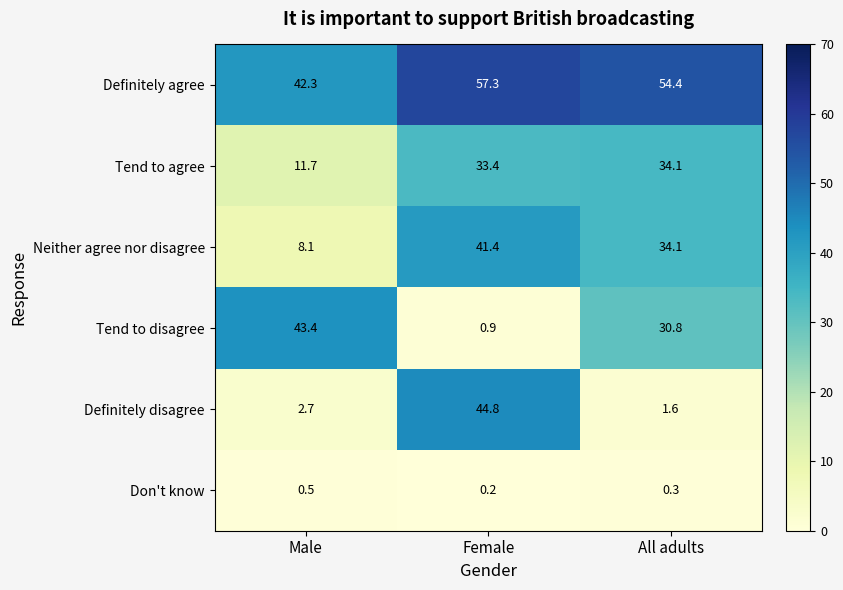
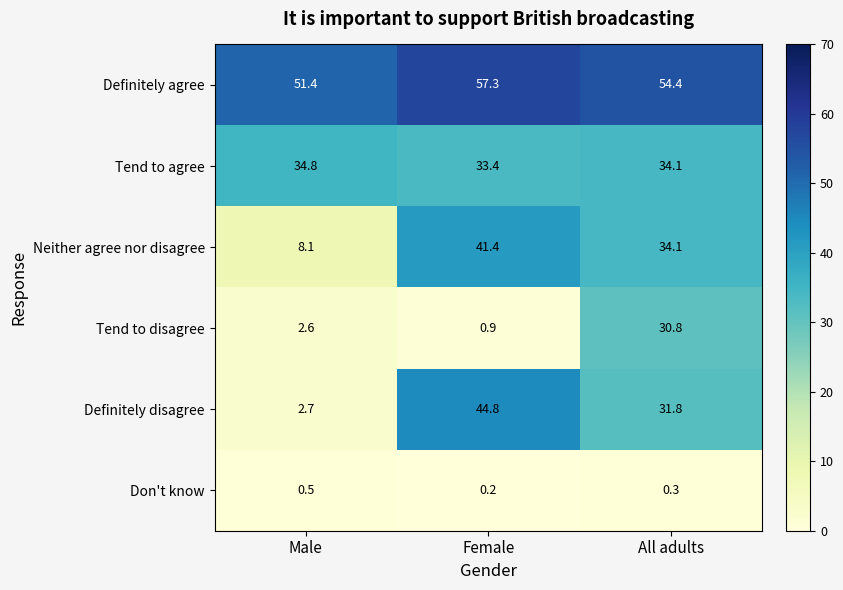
Definitely agree, Male: 42.3 -> 51.4
Tend to agree, Male: 11.7 -> 34.8
Tend to disagree, Male: 43.4 -> 2.6
Definitely disagree, All adults: 1.6 -> 31.8
